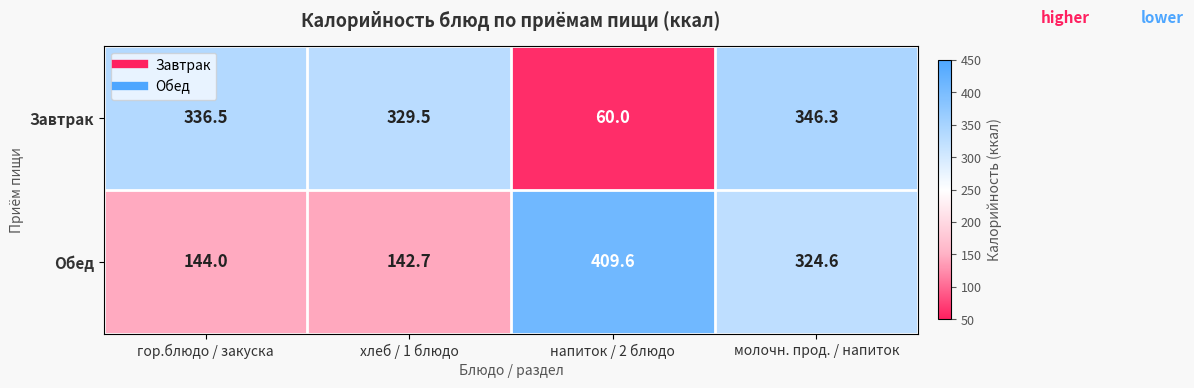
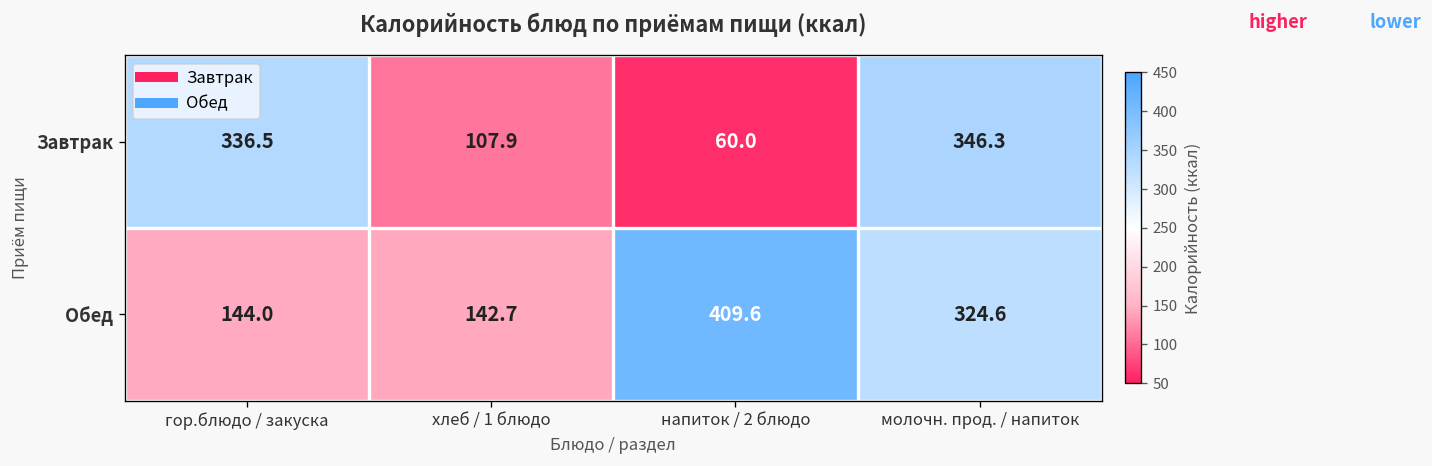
Завтрак, хлеб / 1 блюдо: 329.5 -> 107.9
